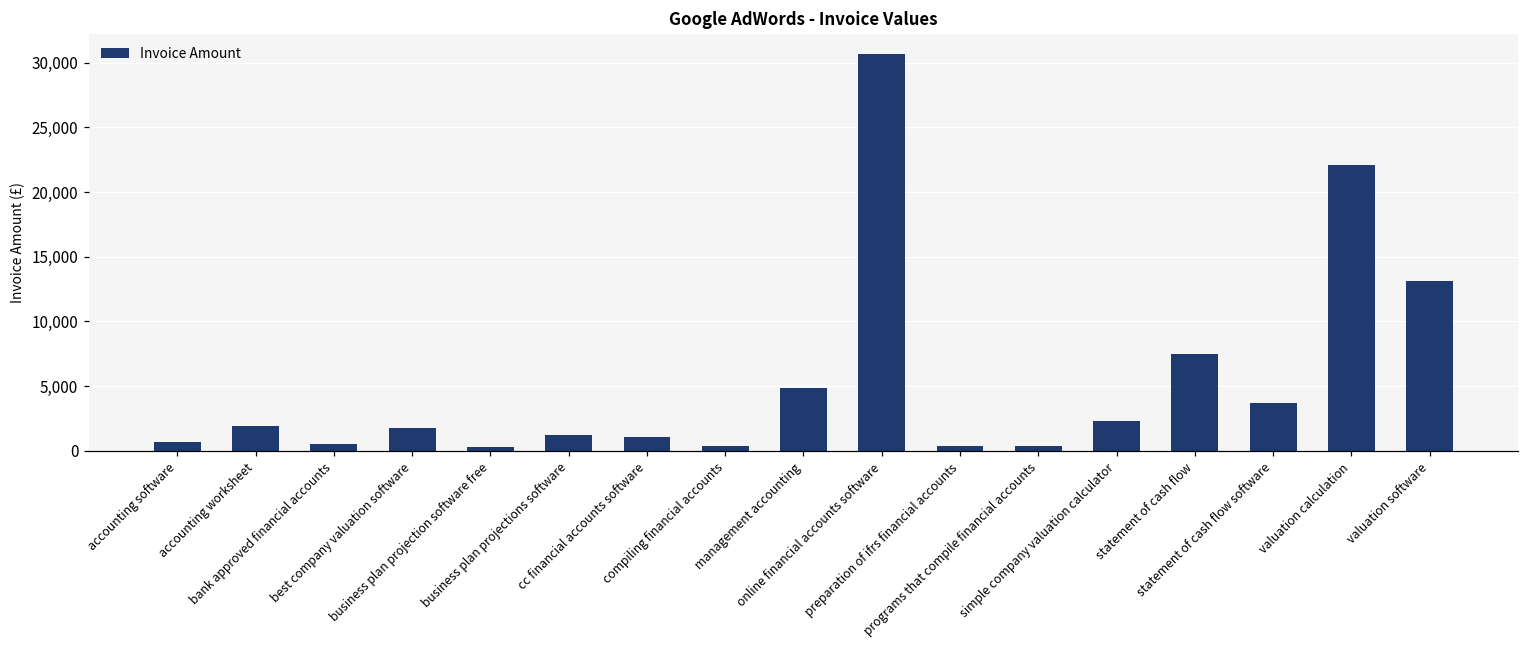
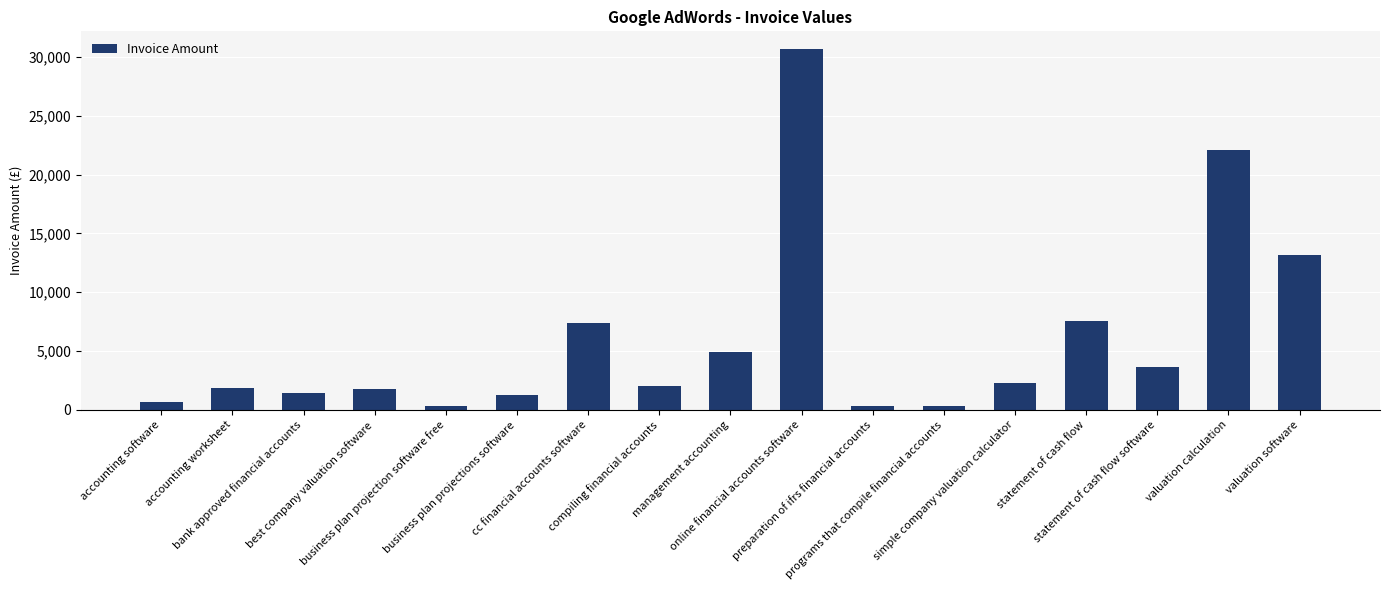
bank approved financial accounts: 600 -> 1,400
cc financial accounts software: 1,100 -> 7,400
compiling financial accounts: 400 -> 2,000
